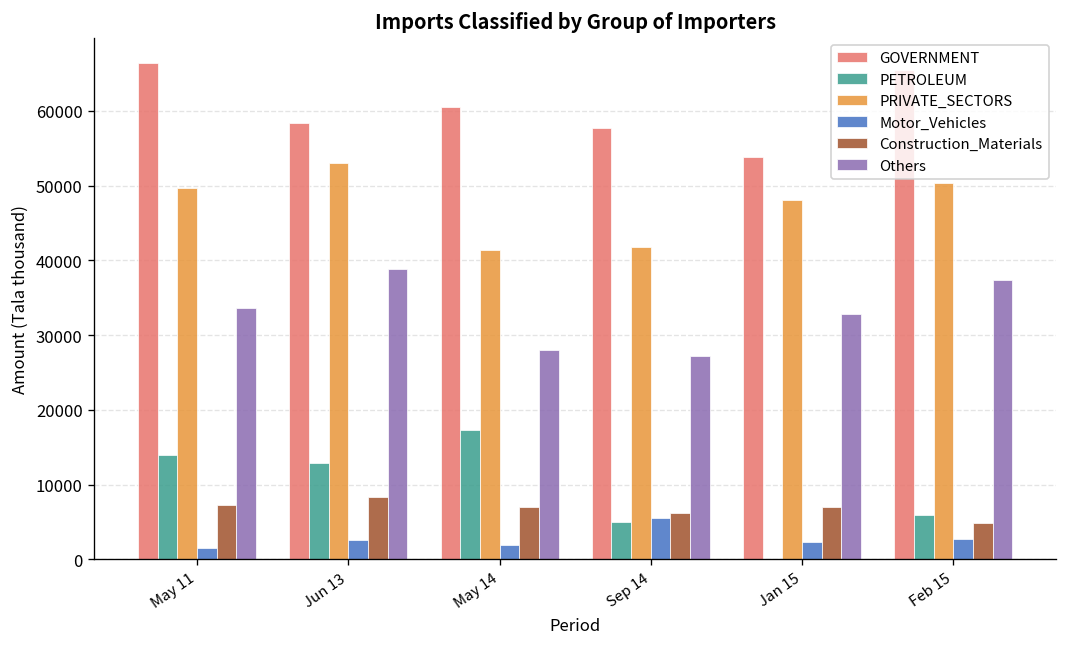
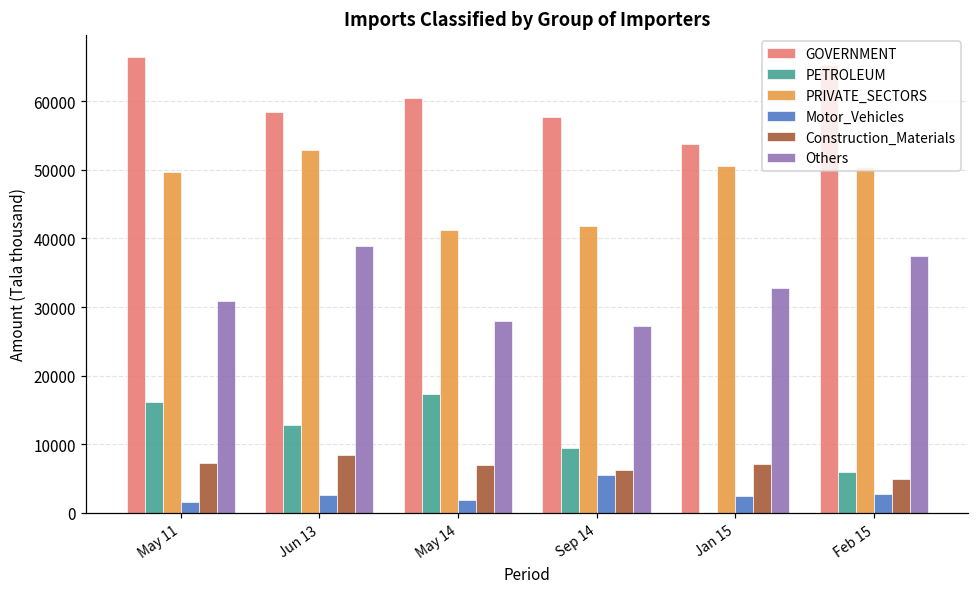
PETROLEUM, May 11: 14000 -> 16000
Others, May 11: 34000 -> 31000
PETROLEUM, Sep 14: 5000 -> 9000
PRIVATE_SECTORS, Jan 15: 48000 -> 51000
